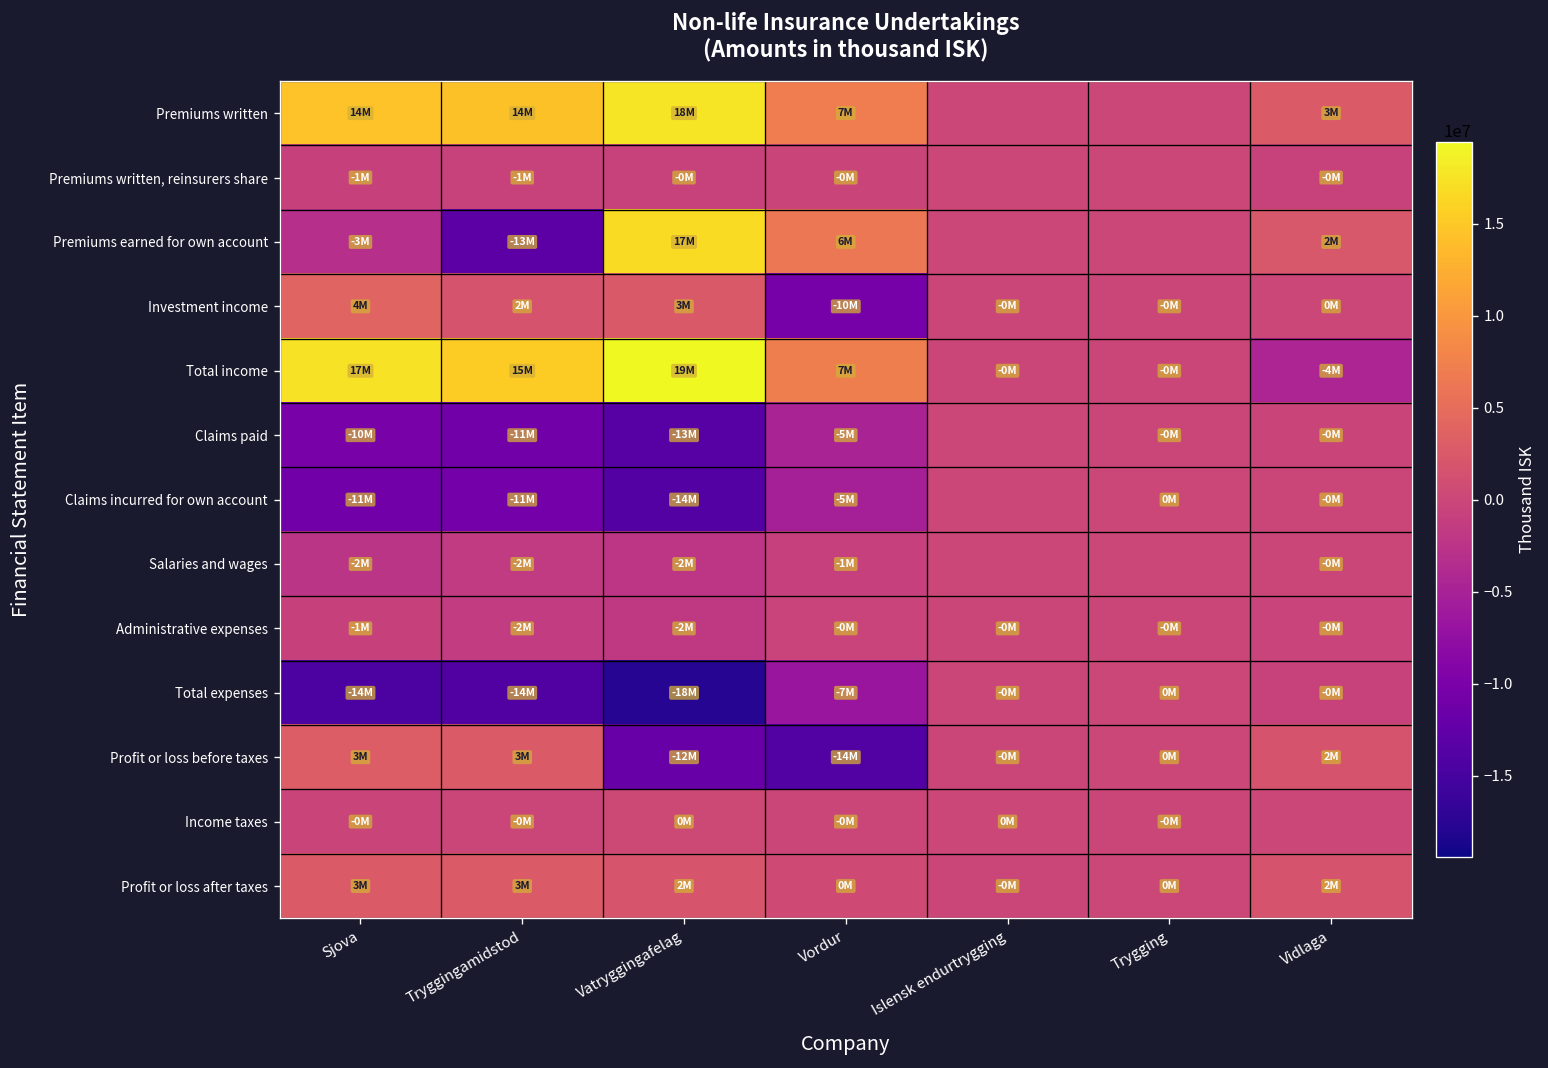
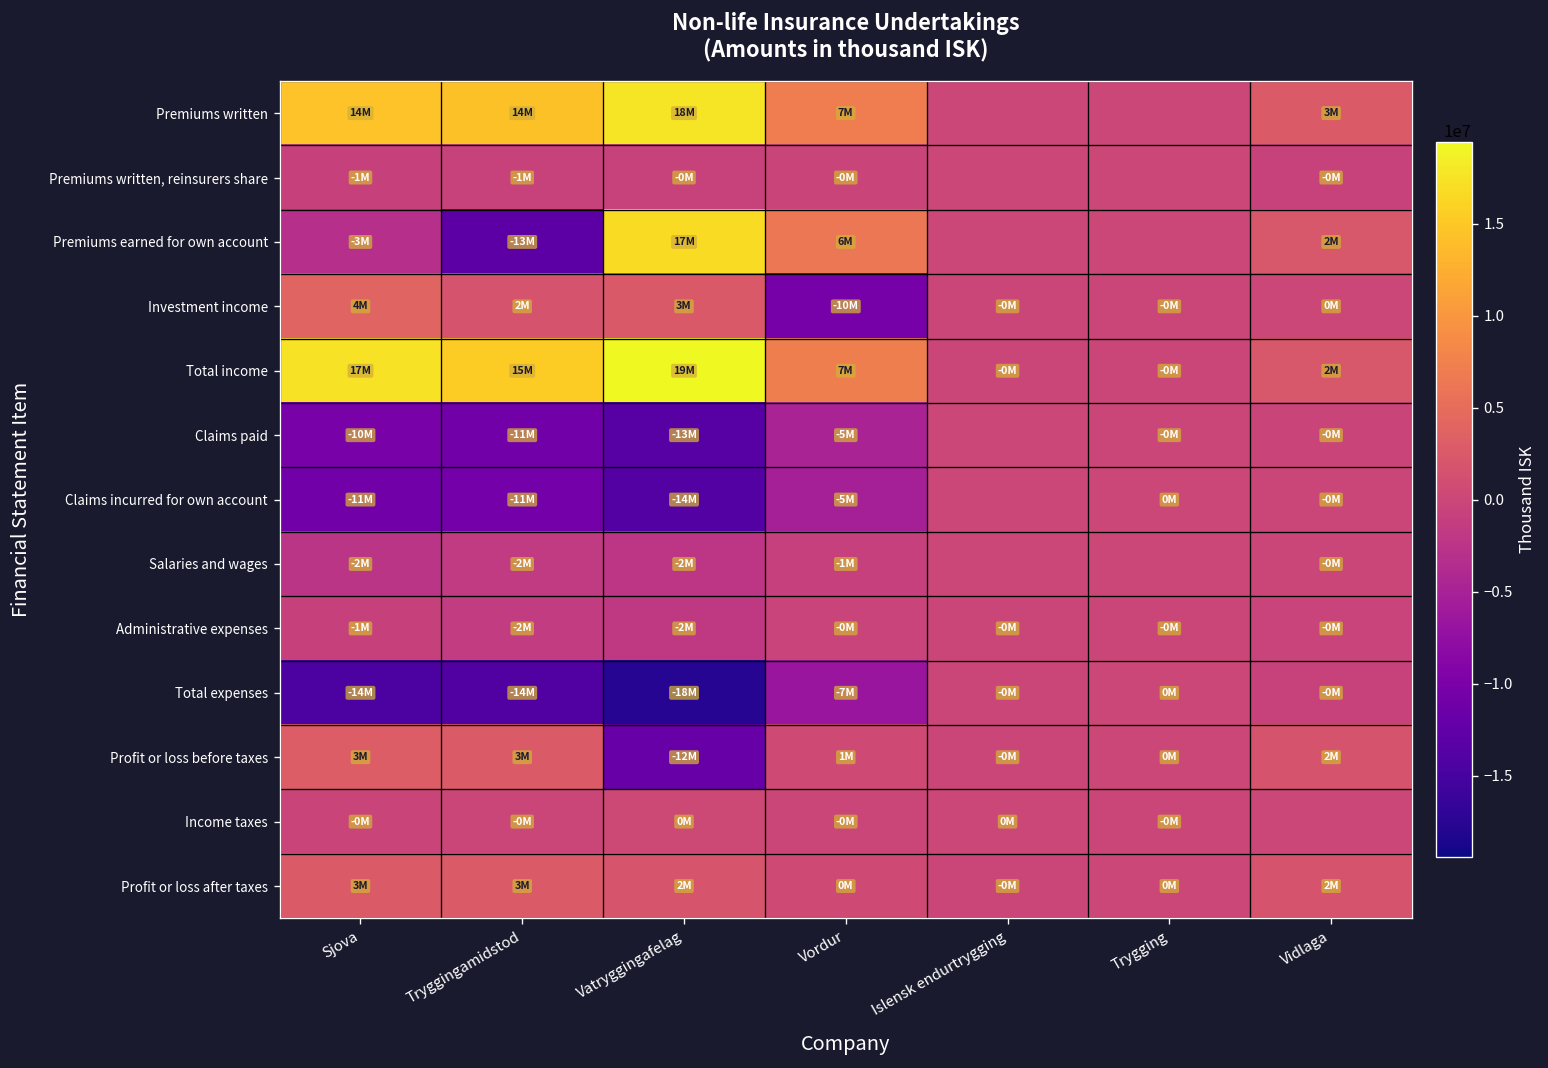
Total income, Vidlaga: -4M -> 2M
Profit or loss before taxes, Vordur: -14M -> 1M
